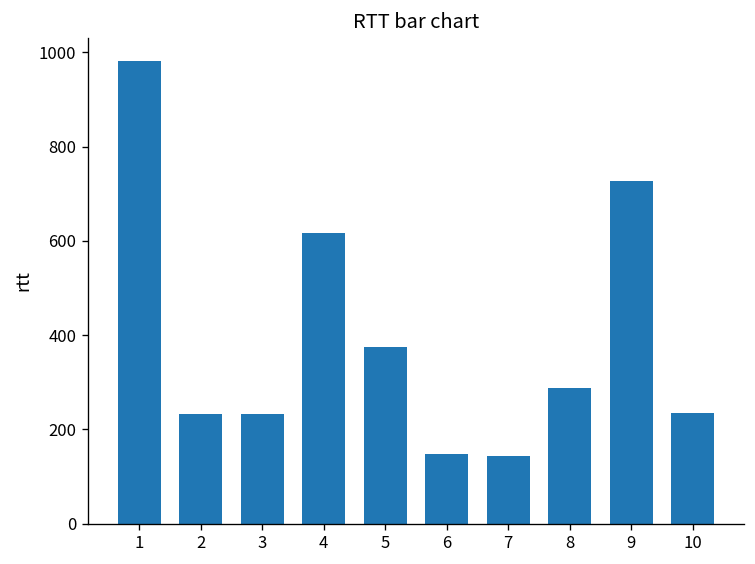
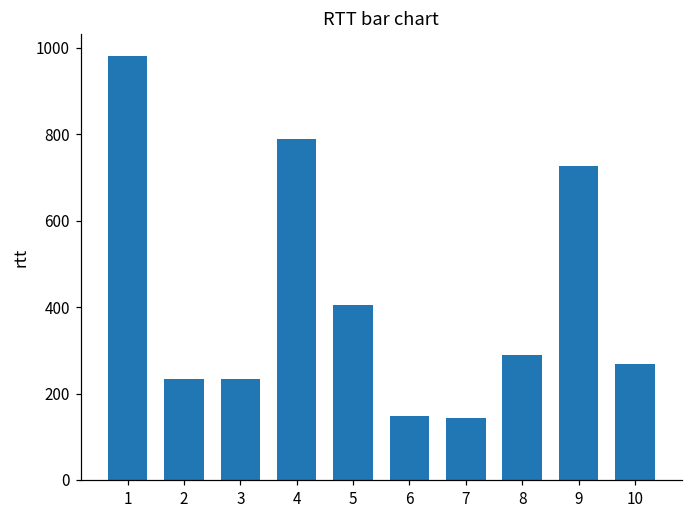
4: 620 -> 790
5: 370 -> 410
10: 230 -> 270
